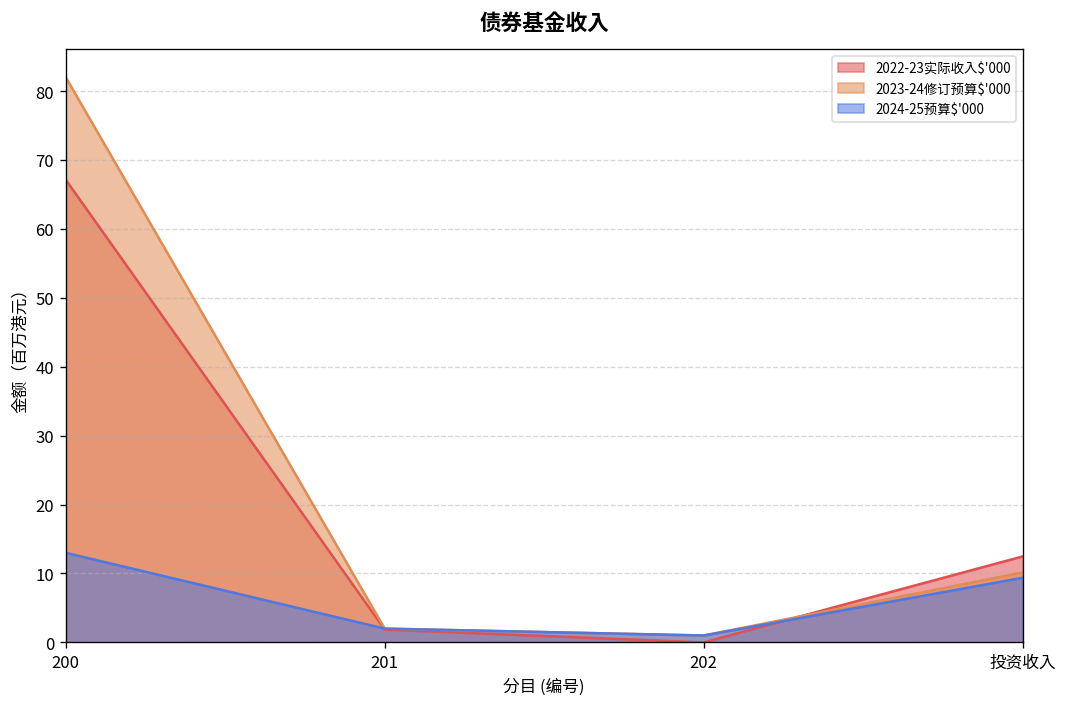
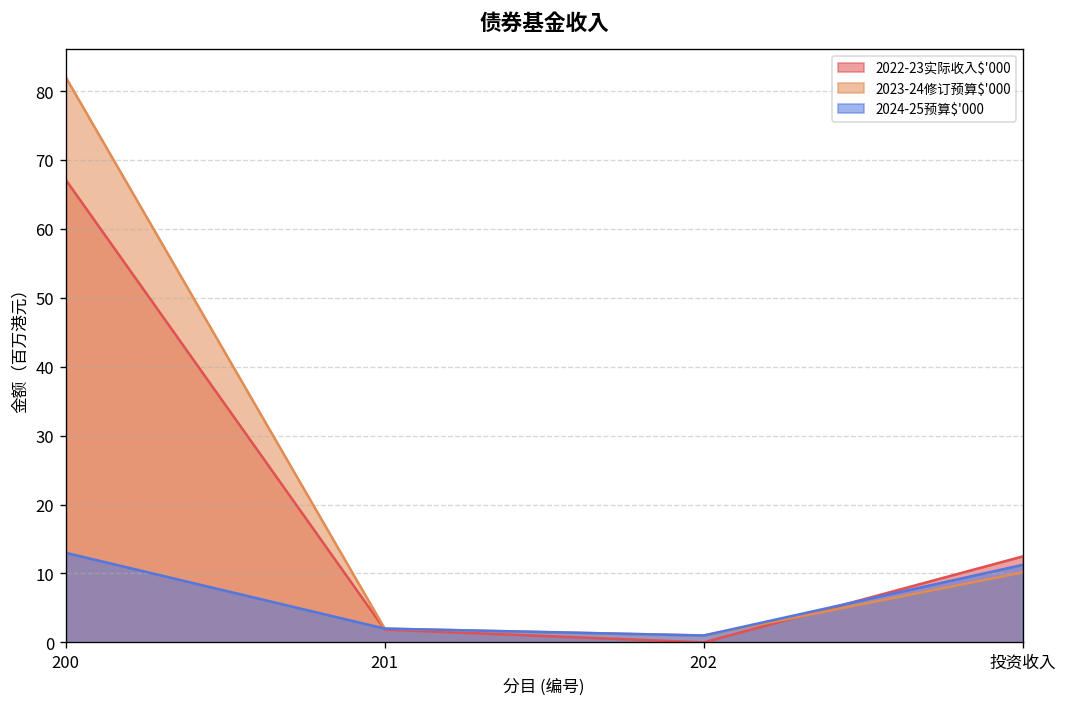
2024-25预算$'000, 投资收入: 9 -> 11
